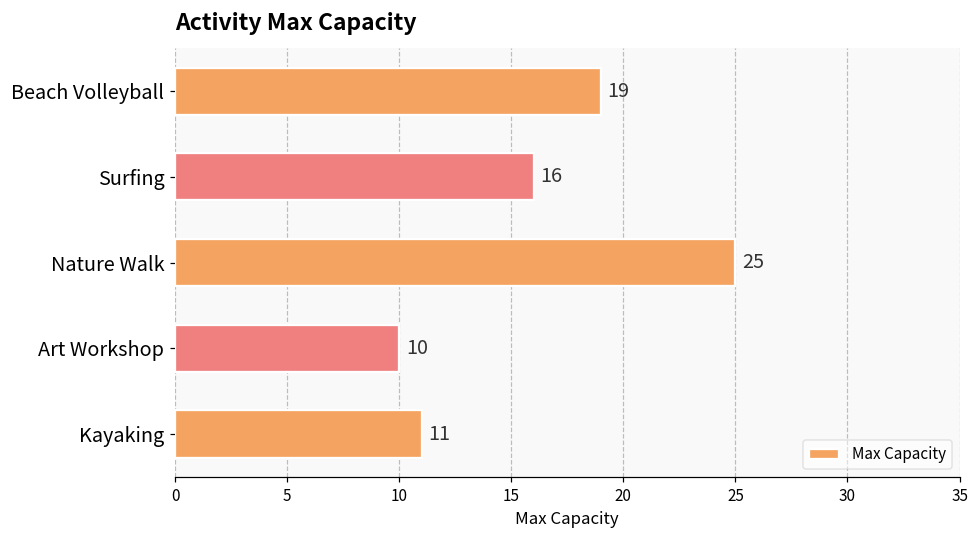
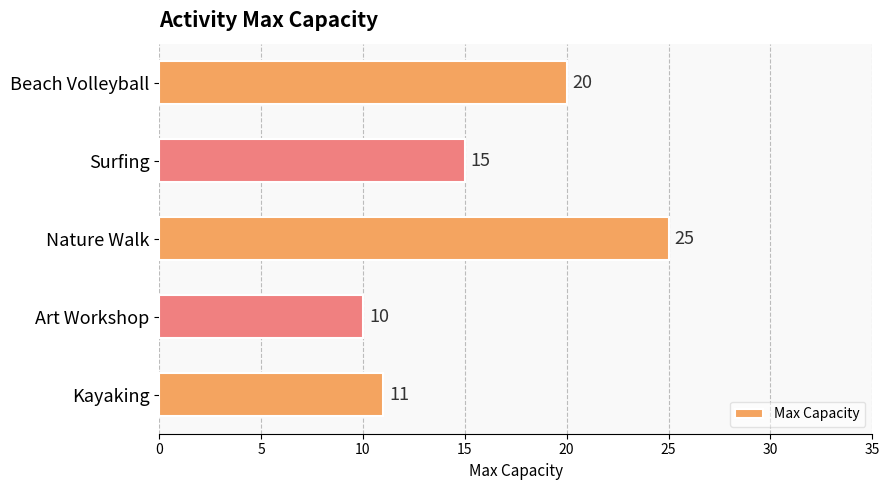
Beach Volleyball: 19 -> 20
Surfing: 16 -> 15
